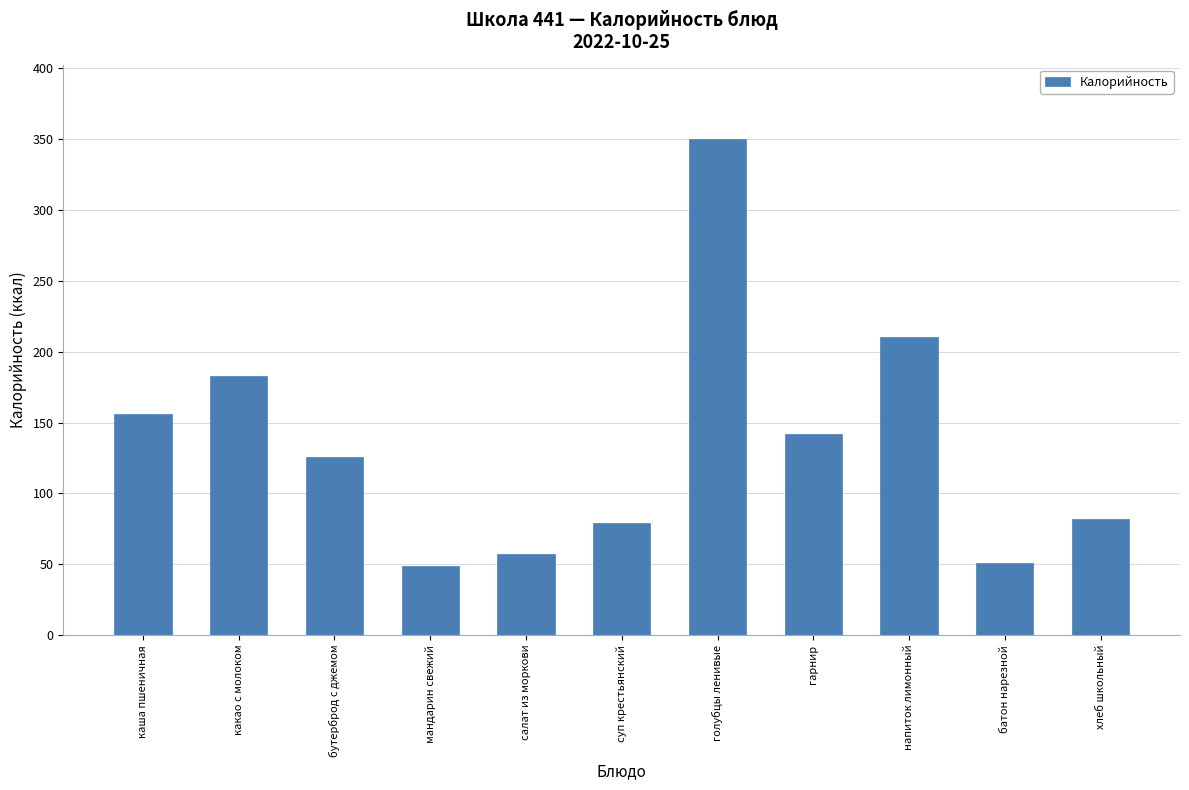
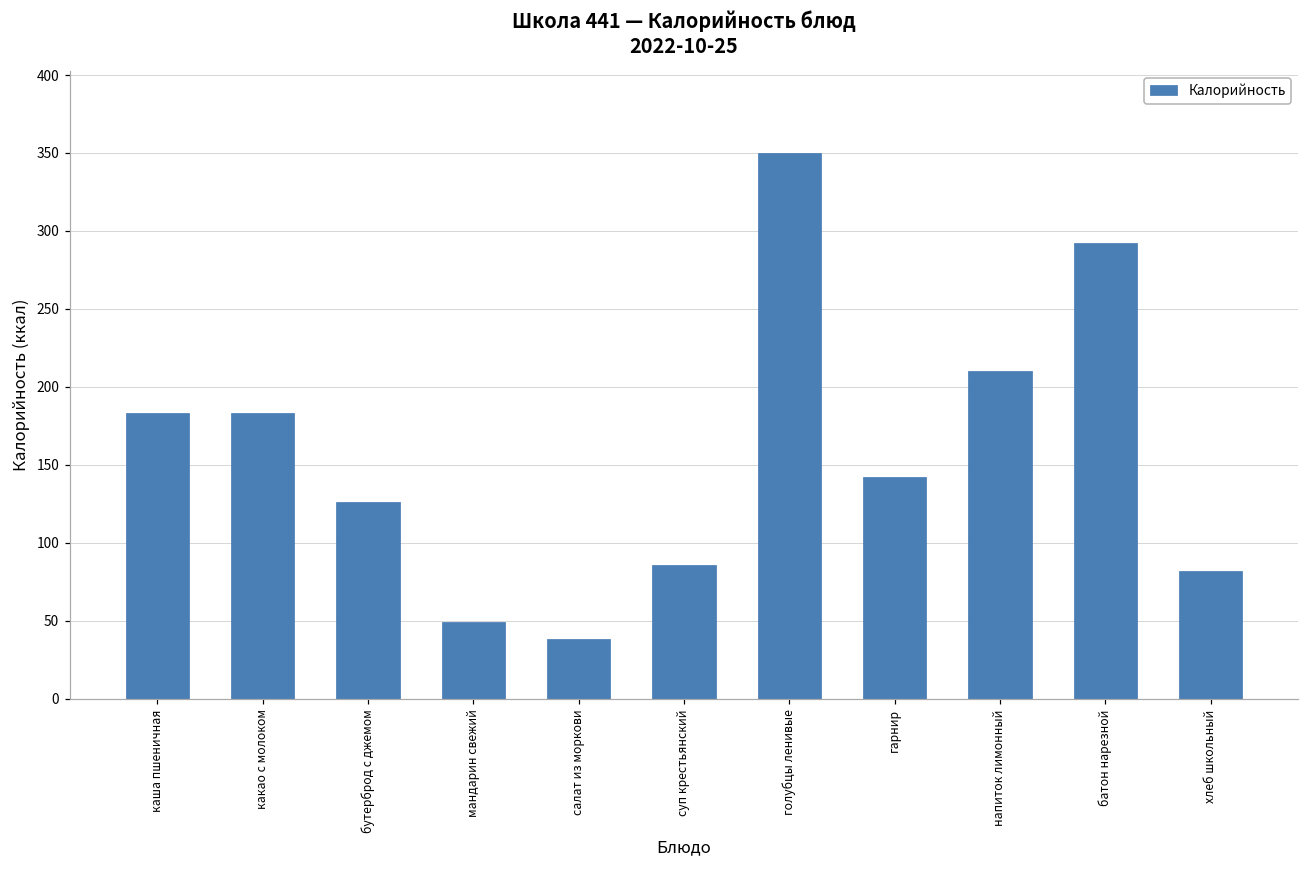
каша пшеничная: 156 -> 183
салат из моркови: 57 -> 38
суп крестьянский: 79 -> 86
батон нарезной: 51 -> 292
